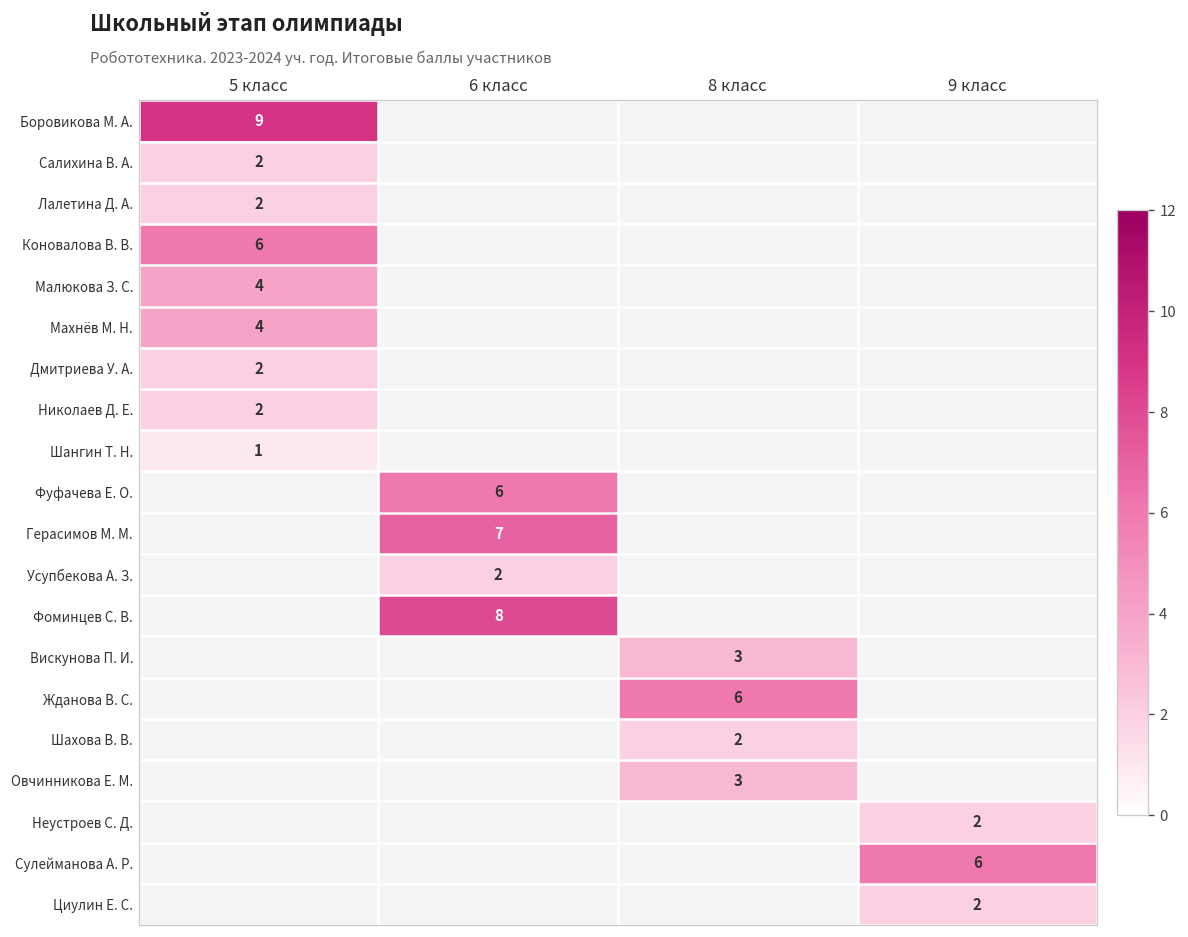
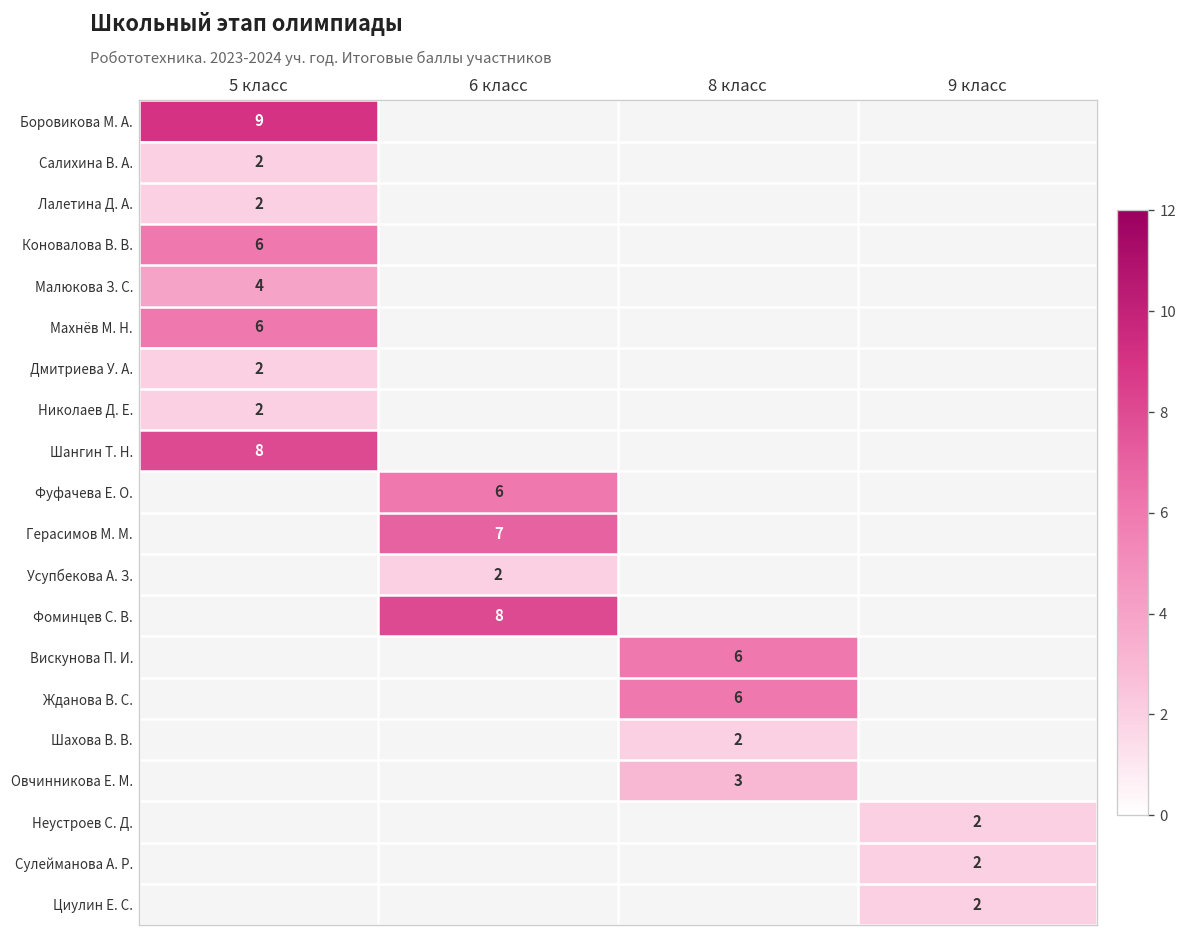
Махнёв М. Н., 5 класс: 4 -> 6
Шангин Т. Н., 5 класс: 1 -> 8
Вискунова П. И., 8 класс: 3 -> 6
Сулейманова А. Р., 9 класс: 6 -> 2
